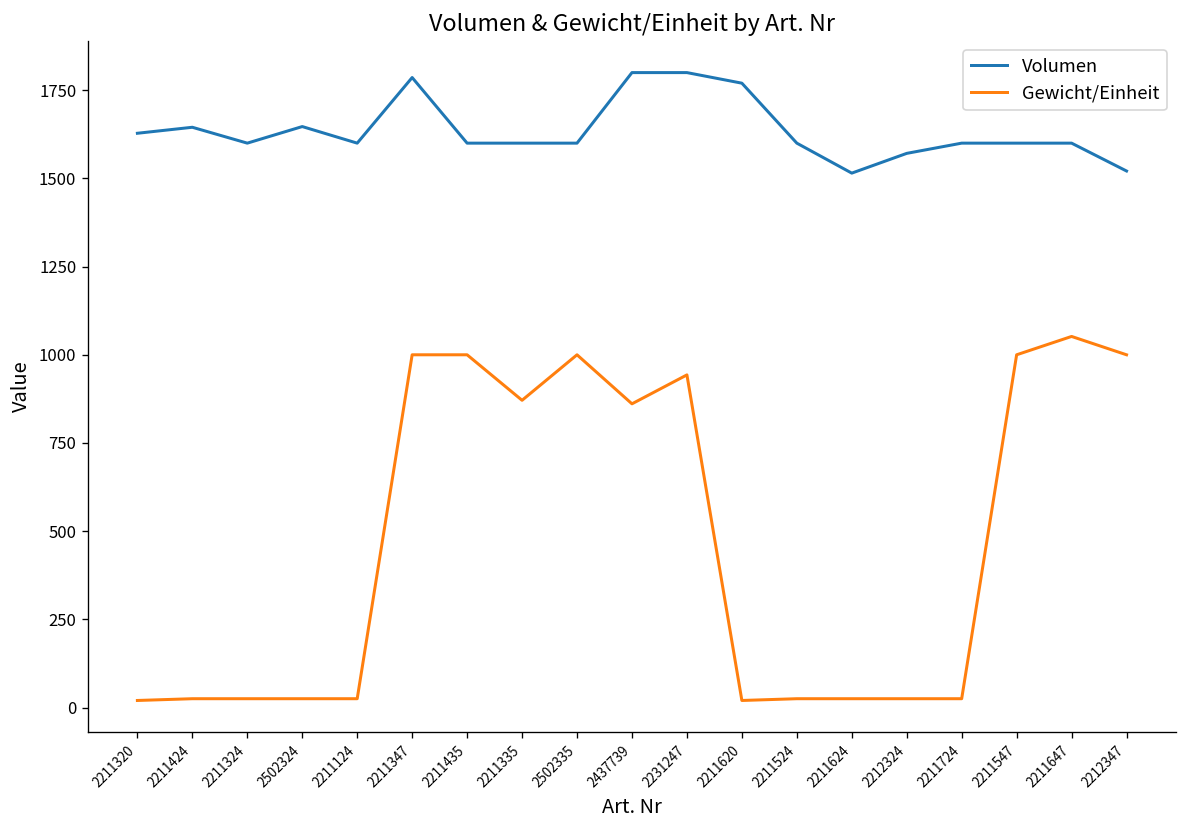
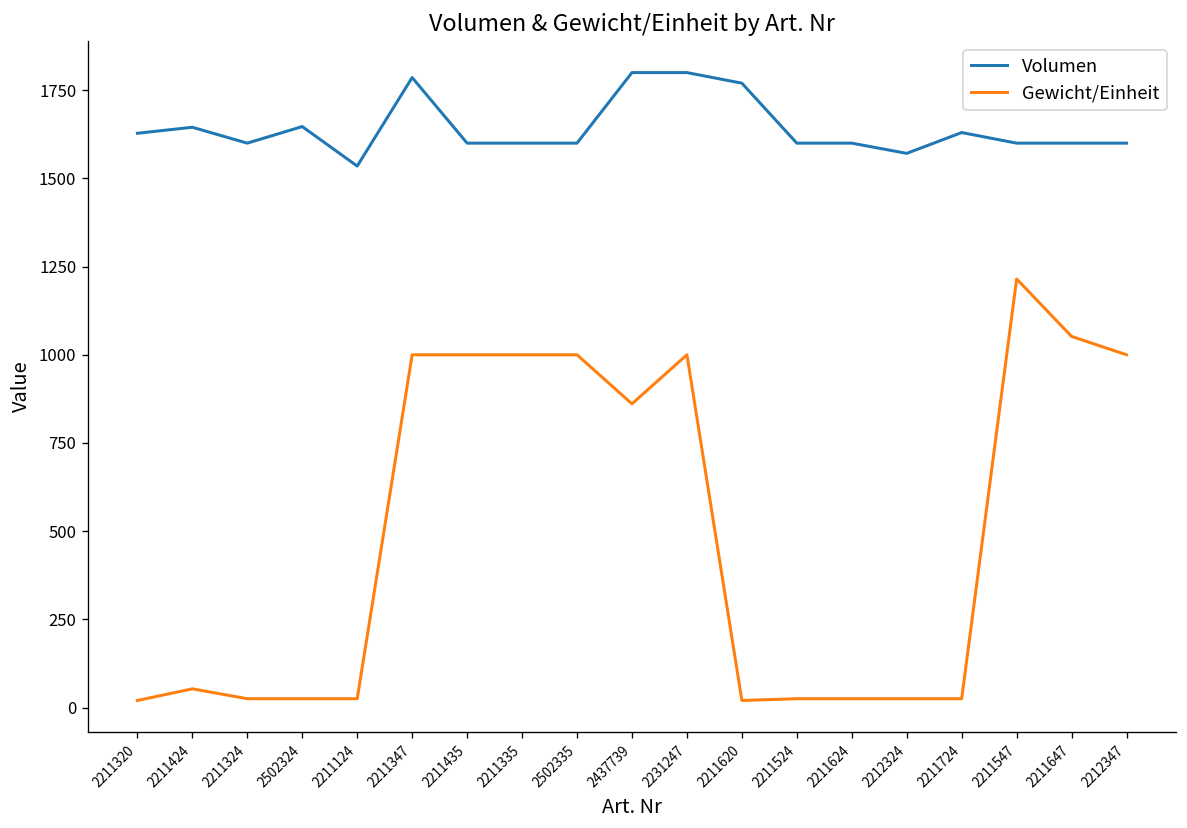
Gewicht/Einheit, 2211424: 30 -> 50
Volumen, 2211124: 1600 -> 1540
Gewicht/Einheit, 2211335: 870 -> 1000
Gewicht/Einheit, 2231247: 940 -> 1000
Volumen, 2211624: 1520 -> 1600
Volumen, 2211724: 1600 -> 1630
Gewicht/Einheit, 2211547: 1000 -> 1220
Volumen, 2212347: 1520 -> 1600
